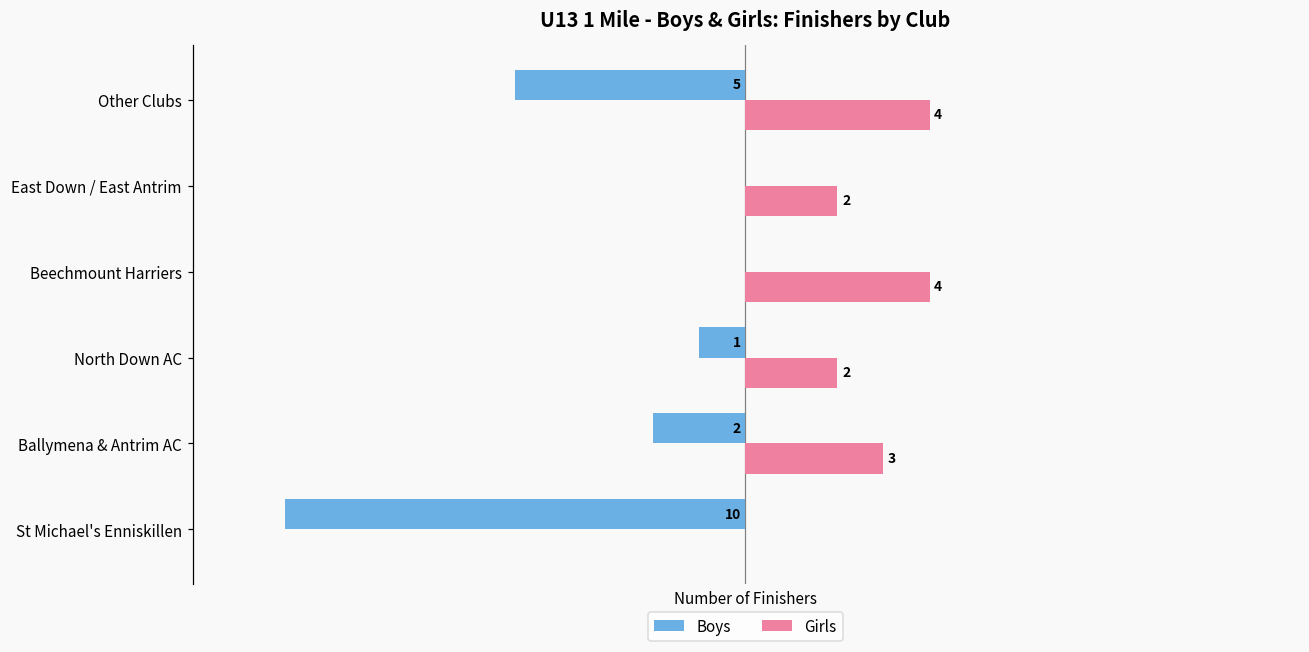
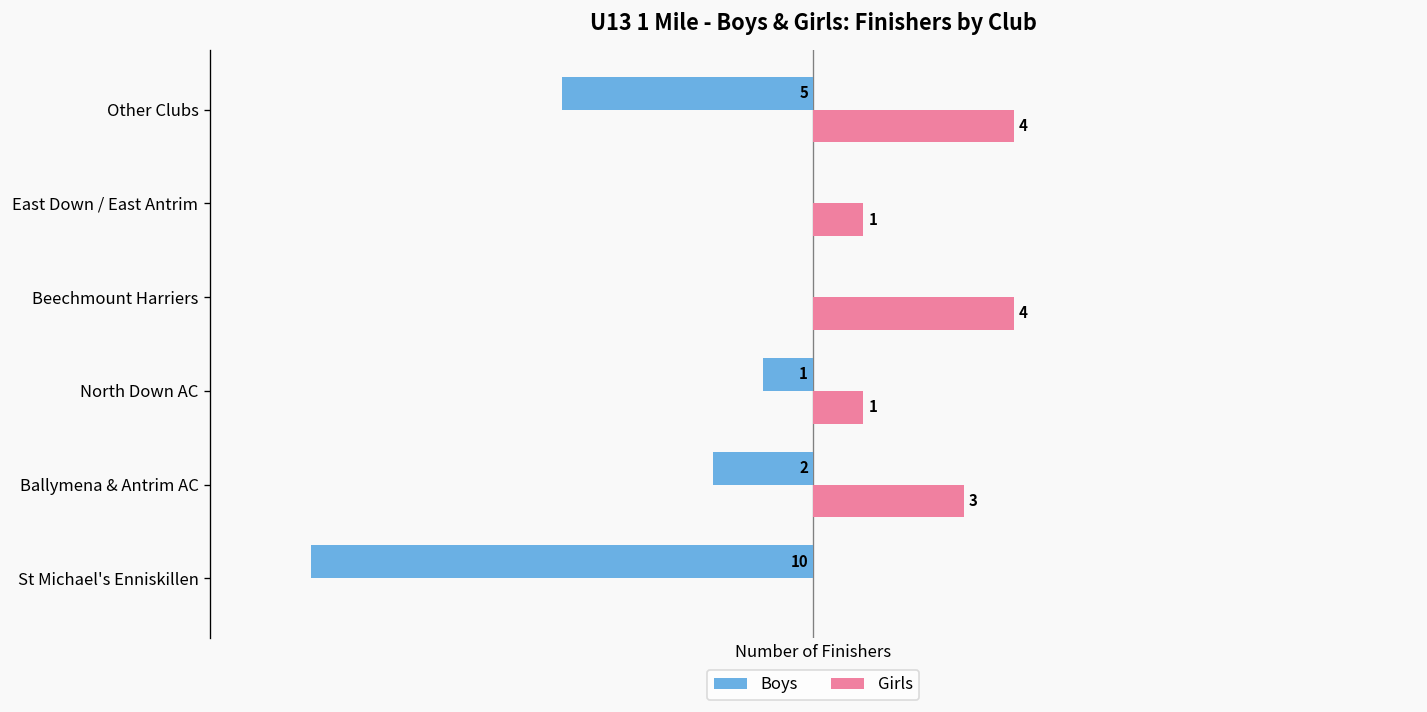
Girls, East Down / East Antrim: 2 -> 1
Girls, North Down AC: 2 -> 1
